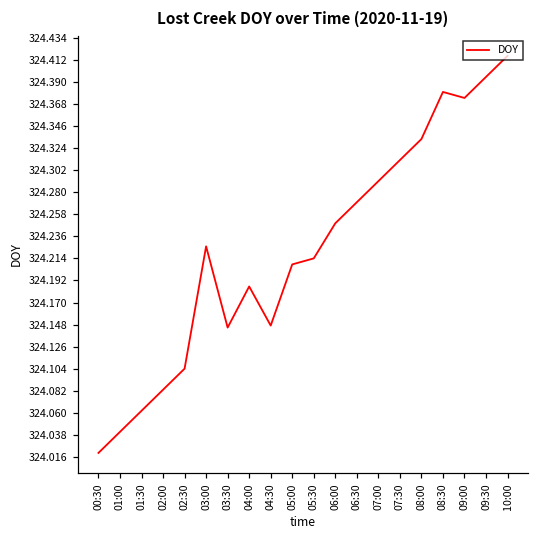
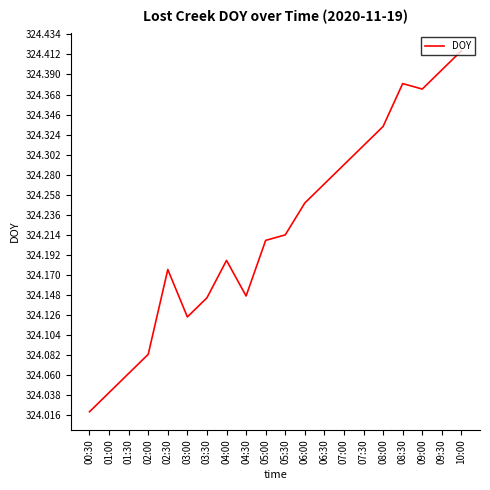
02:30: 324.10 -> 324.18
03:00: 324.23 -> 324.12
